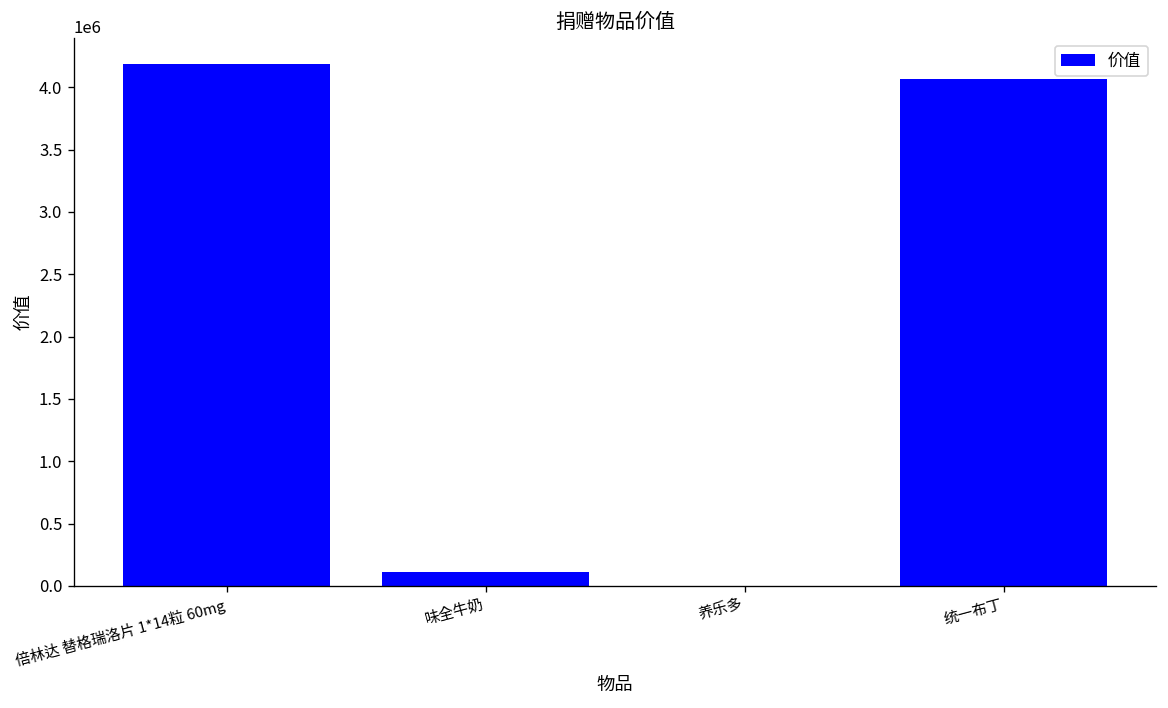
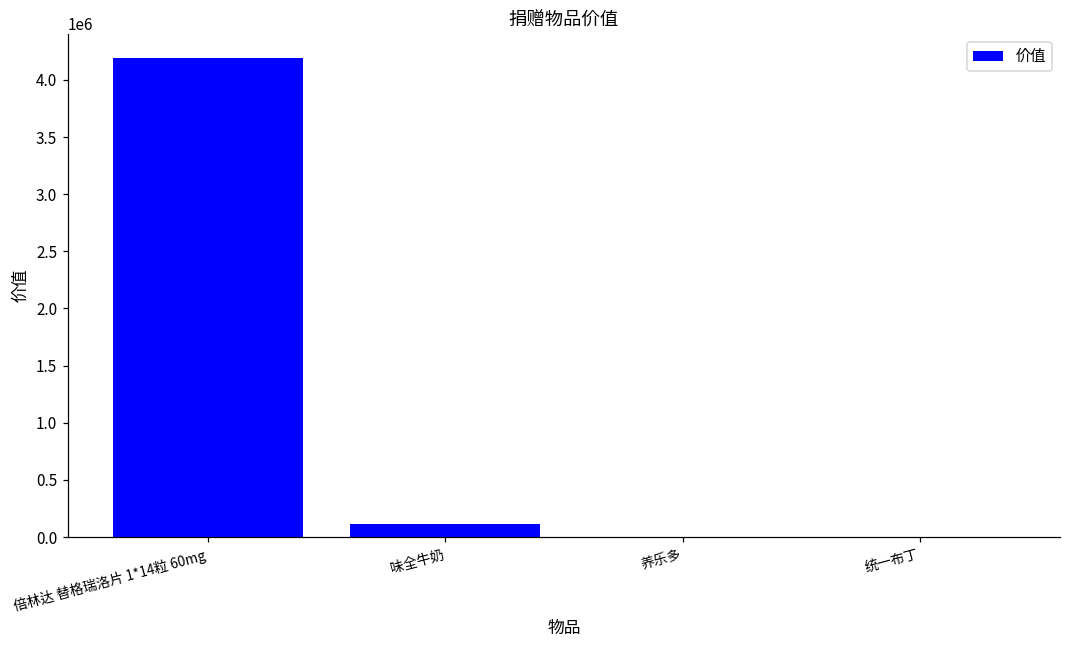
统一布丁: 4070000 -> 0
